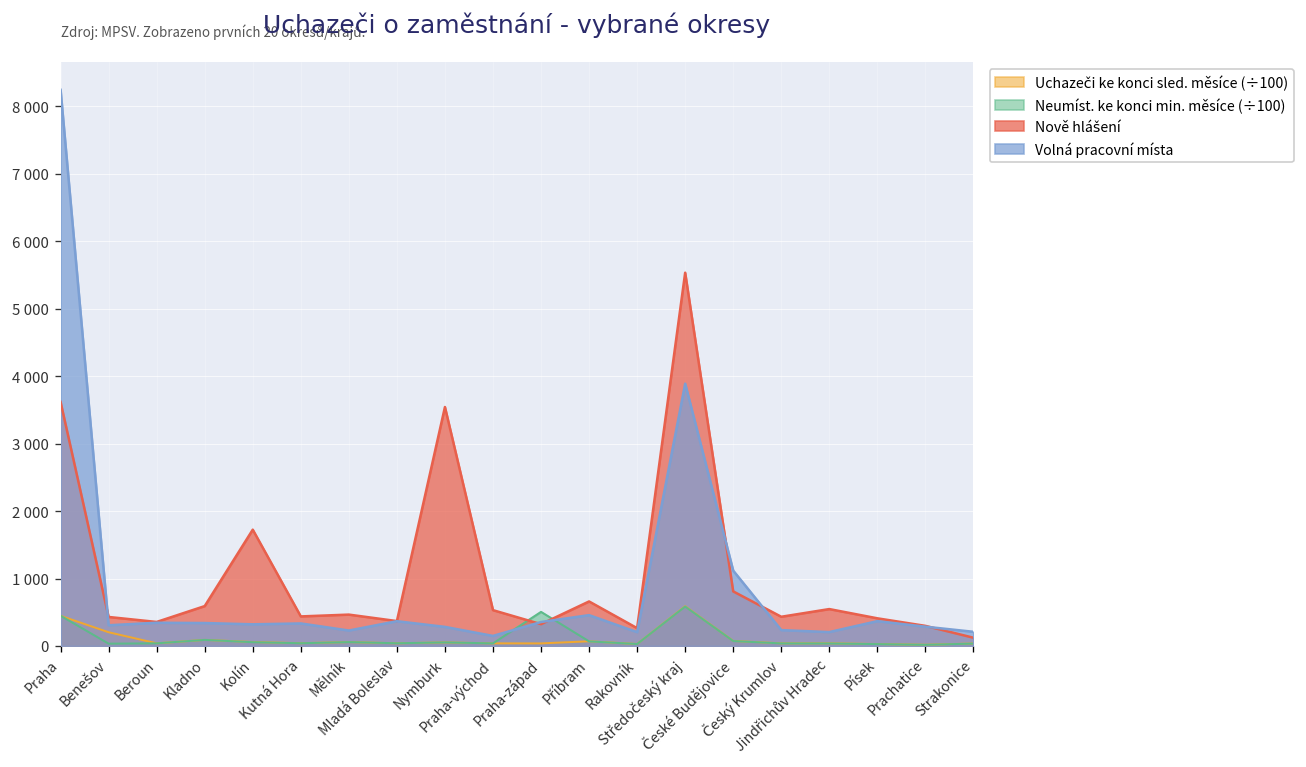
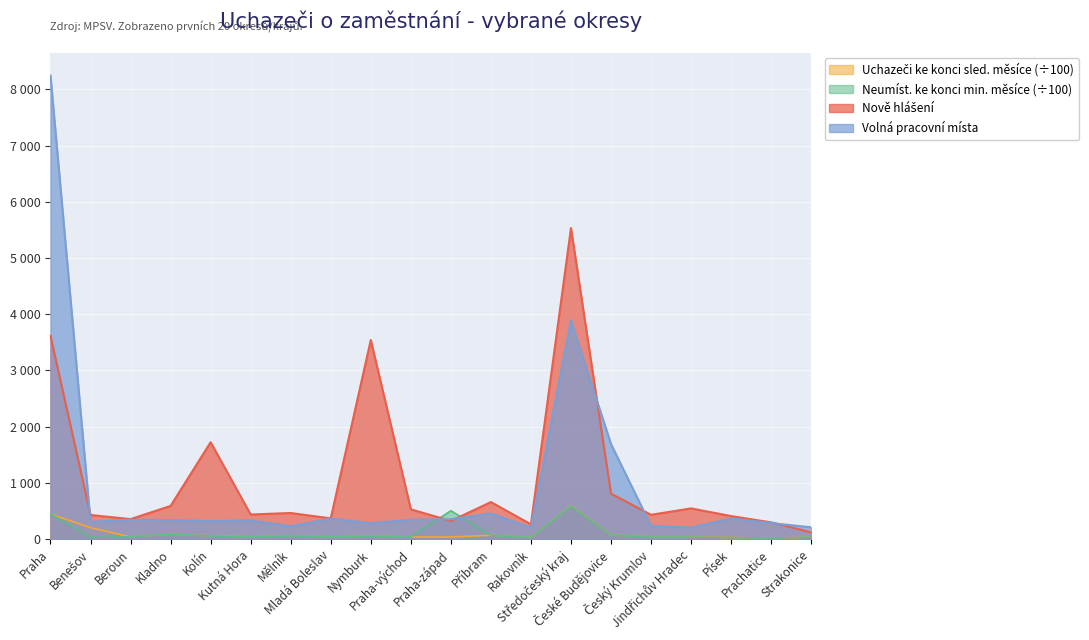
Volná pracovní místa, Praha-východ: 100 -> 300
Volná pracovní místa, České Budějovice: 1100 -> 1700
